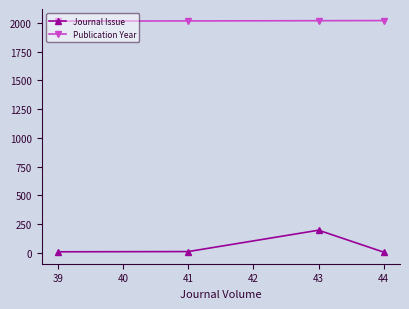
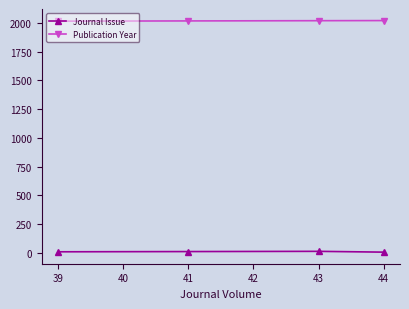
Journal Issue, 43: 200 -> 10
